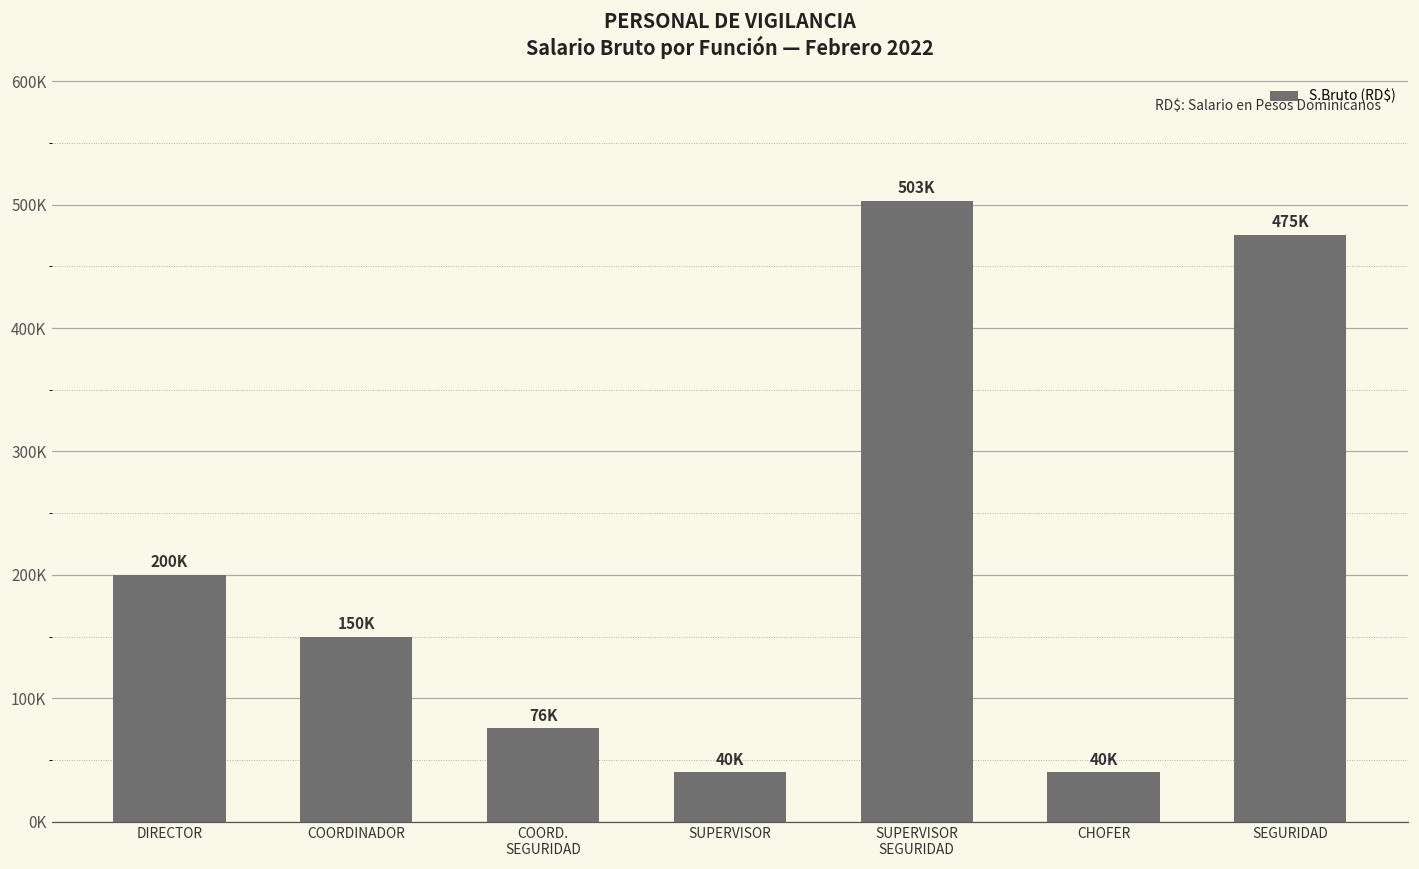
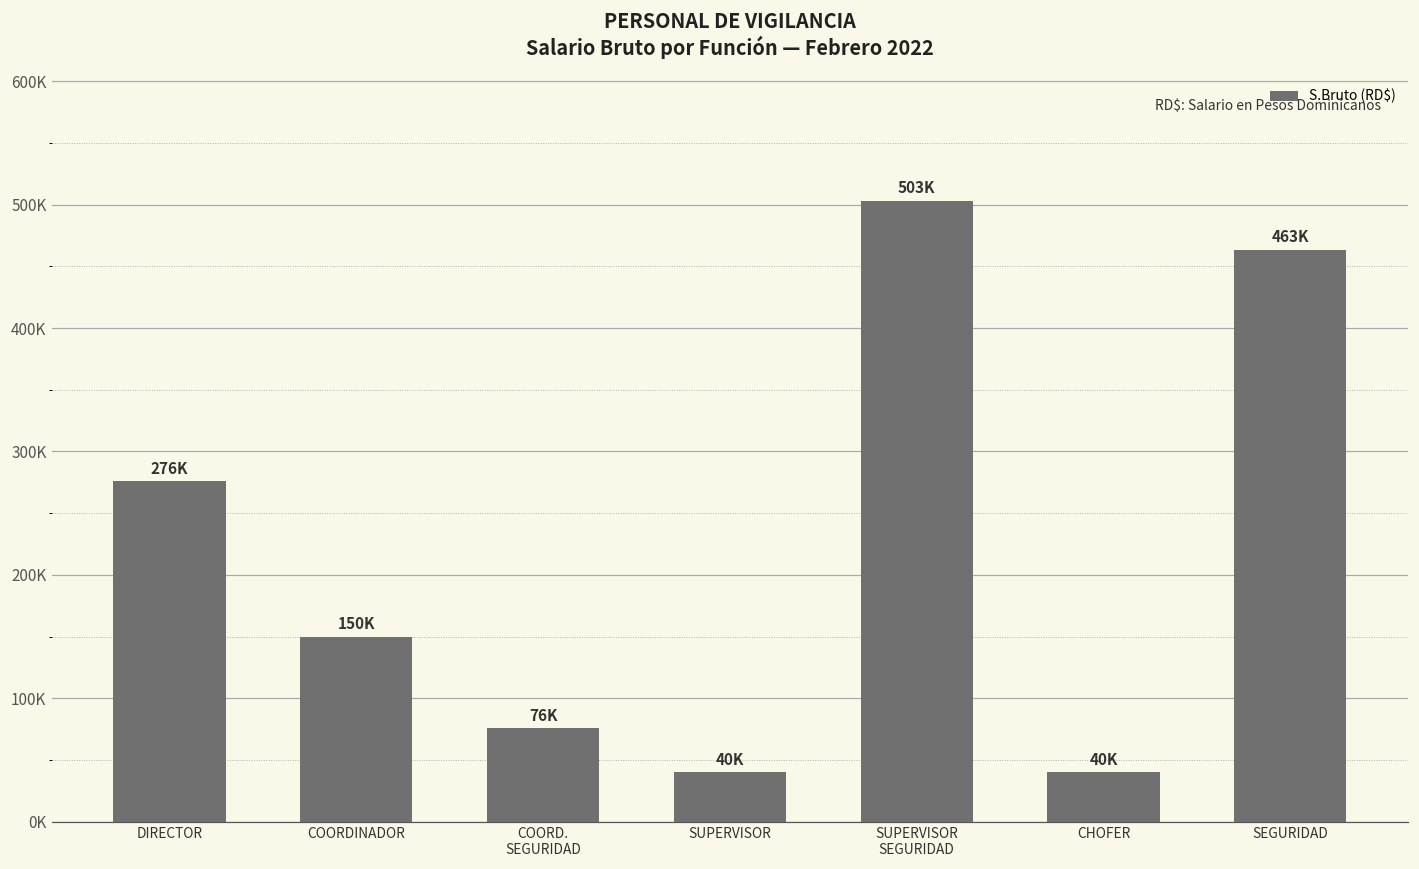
DIRECTOR: 200K -> 276K
SEGURIDAD: 475K -> 463K
